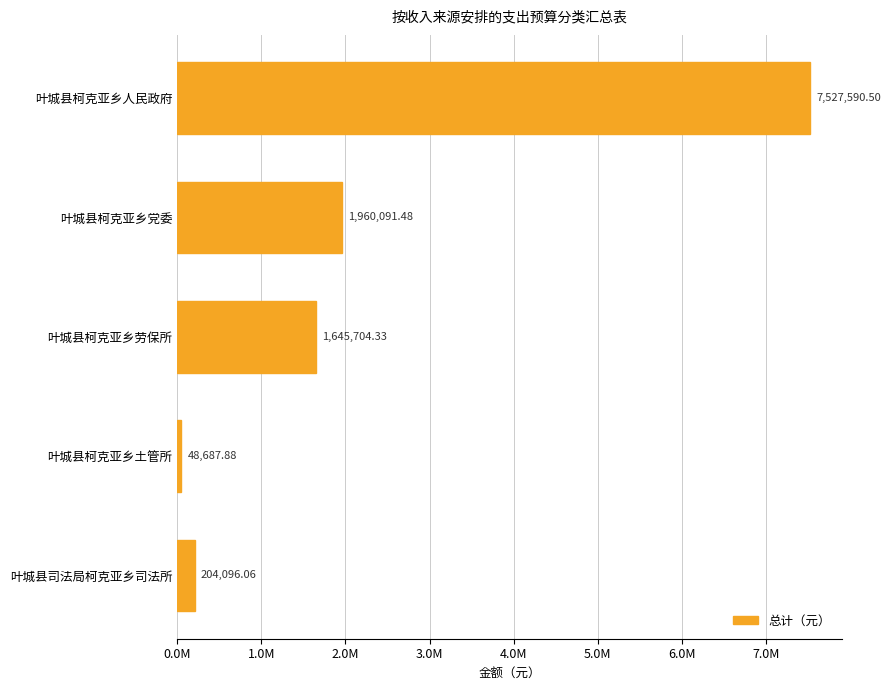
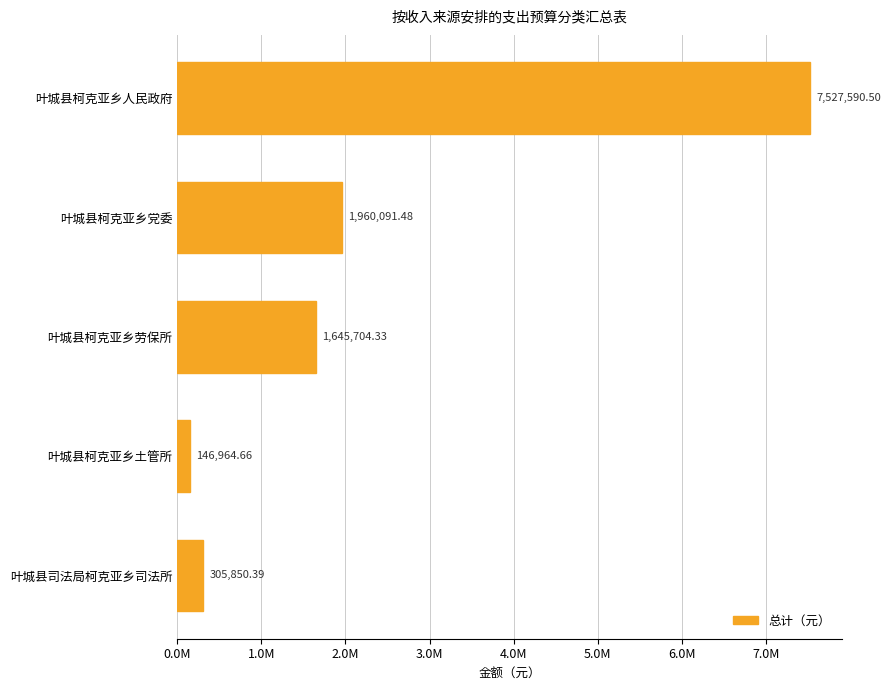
叶城县柯克亚乡土管所: 48,687.88 -> 146,964.66
叶城县司法局柯克亚乡司法所: 204,096.06 -> 305,850.39
